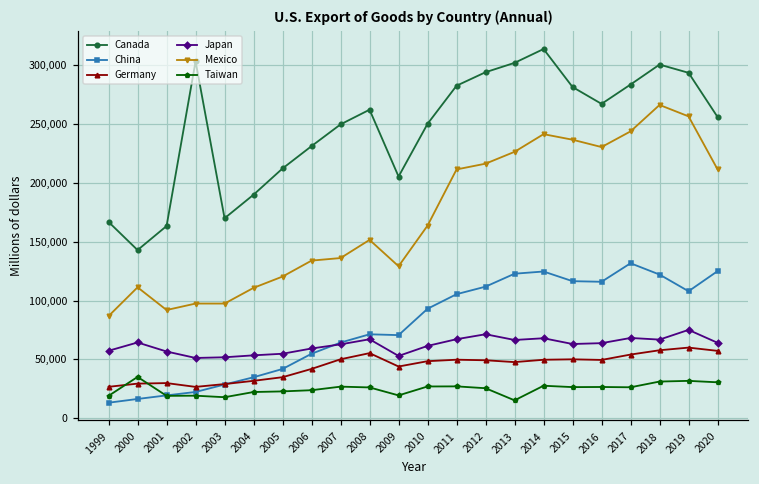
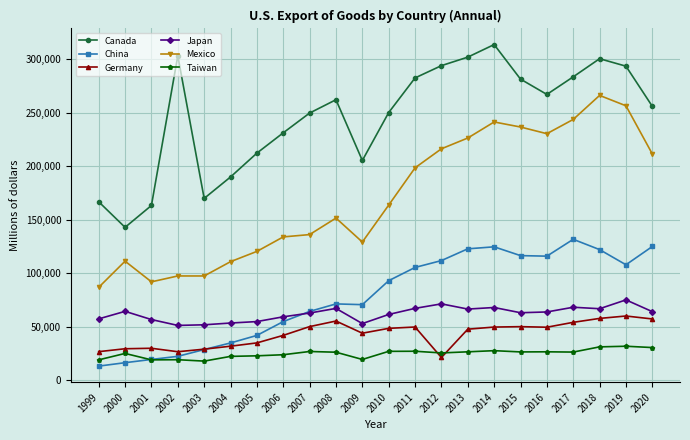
Taiwan, 2000: 35,000 -> 25,000
Mexico, 2011: 212,000 -> 199,000
Germany, 2012: 49,000 -> 21,000
Taiwan, 2013: 15,000 -> 27,000
